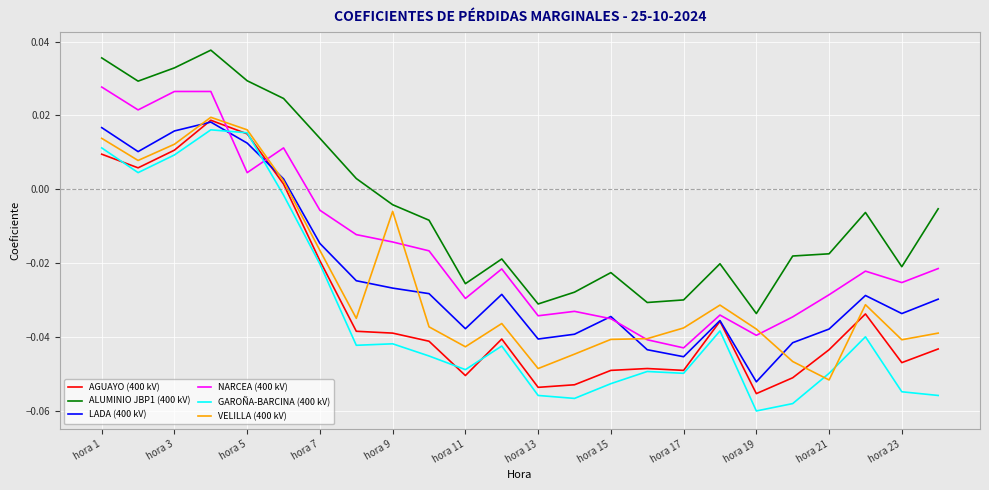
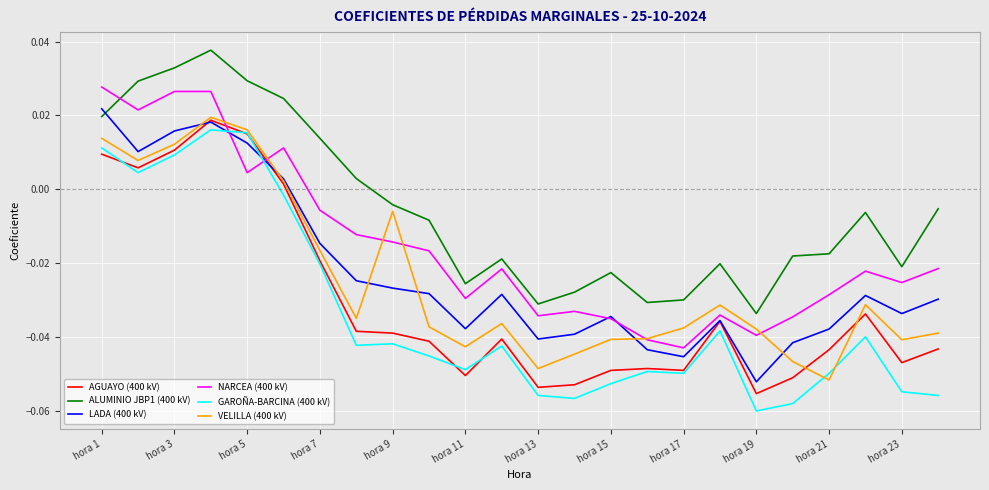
ALUMINIO JBP1 (400 kV), hora 1: 0.036 -> 0.020
LADA (400 kV), hora 1: 0.017 -> 0.022
